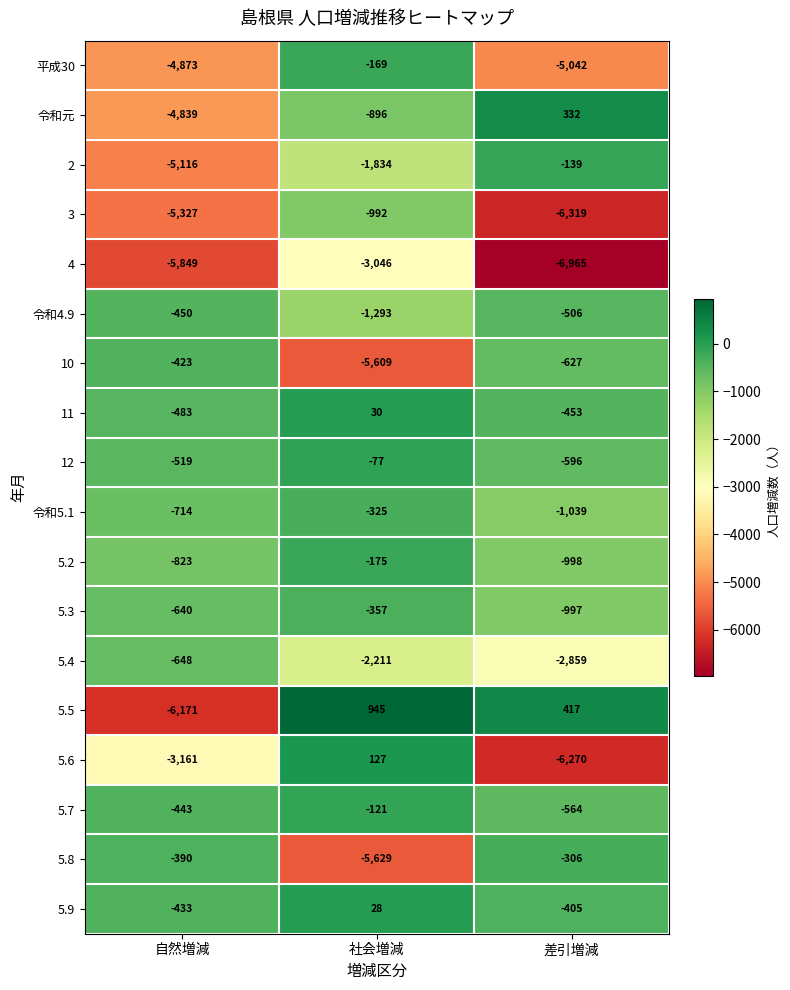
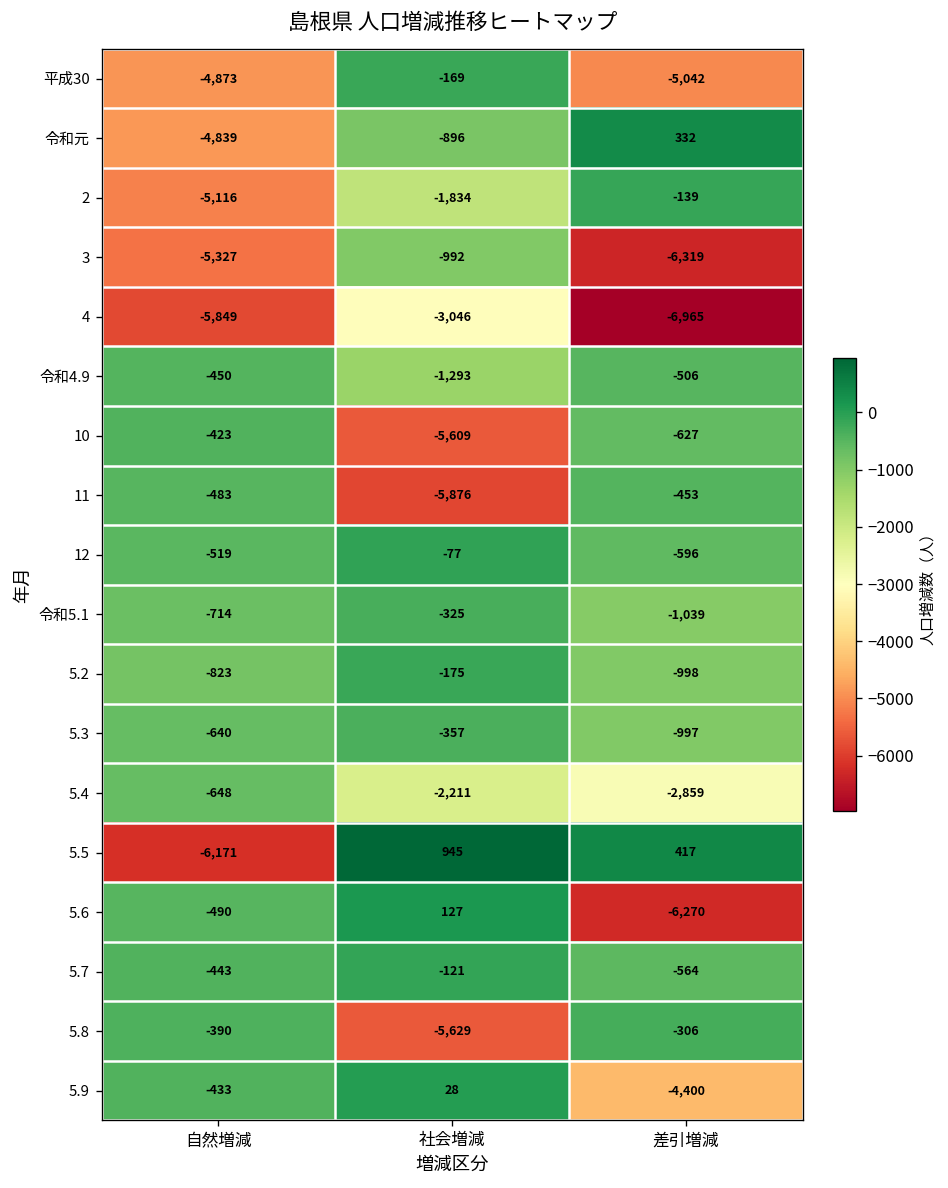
11, 社会増減: 30 -> -5,876
5.6, 自然増減: -3,161 -> -490
5.9, 差引増減: -405 -> -4,400
